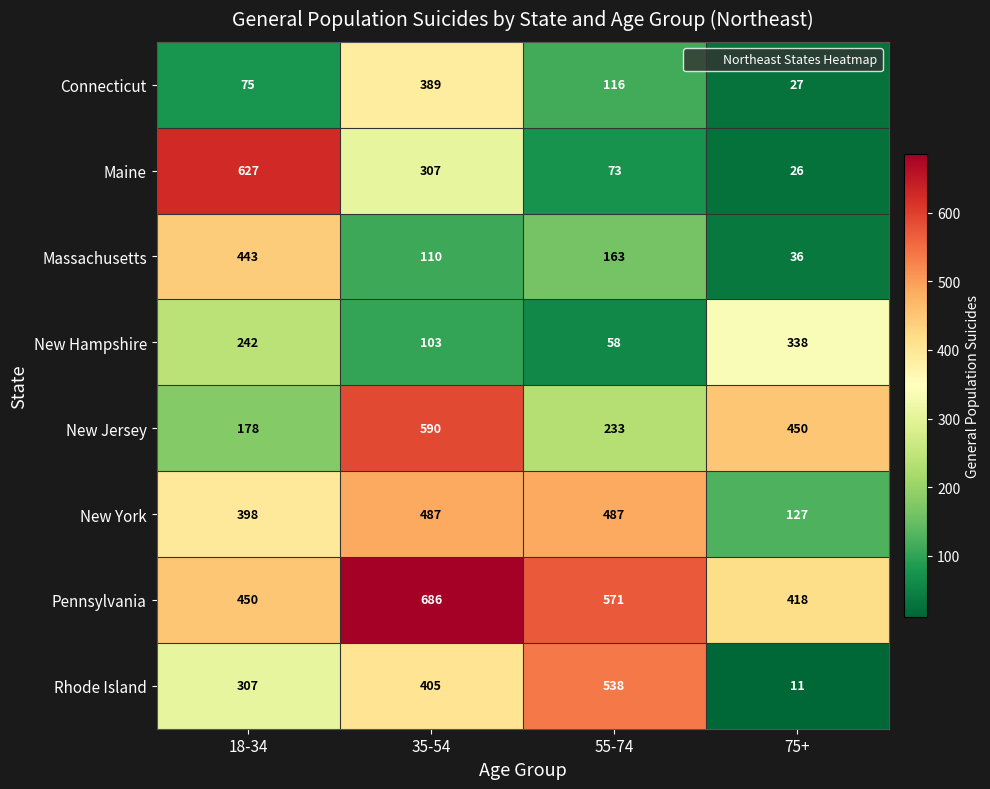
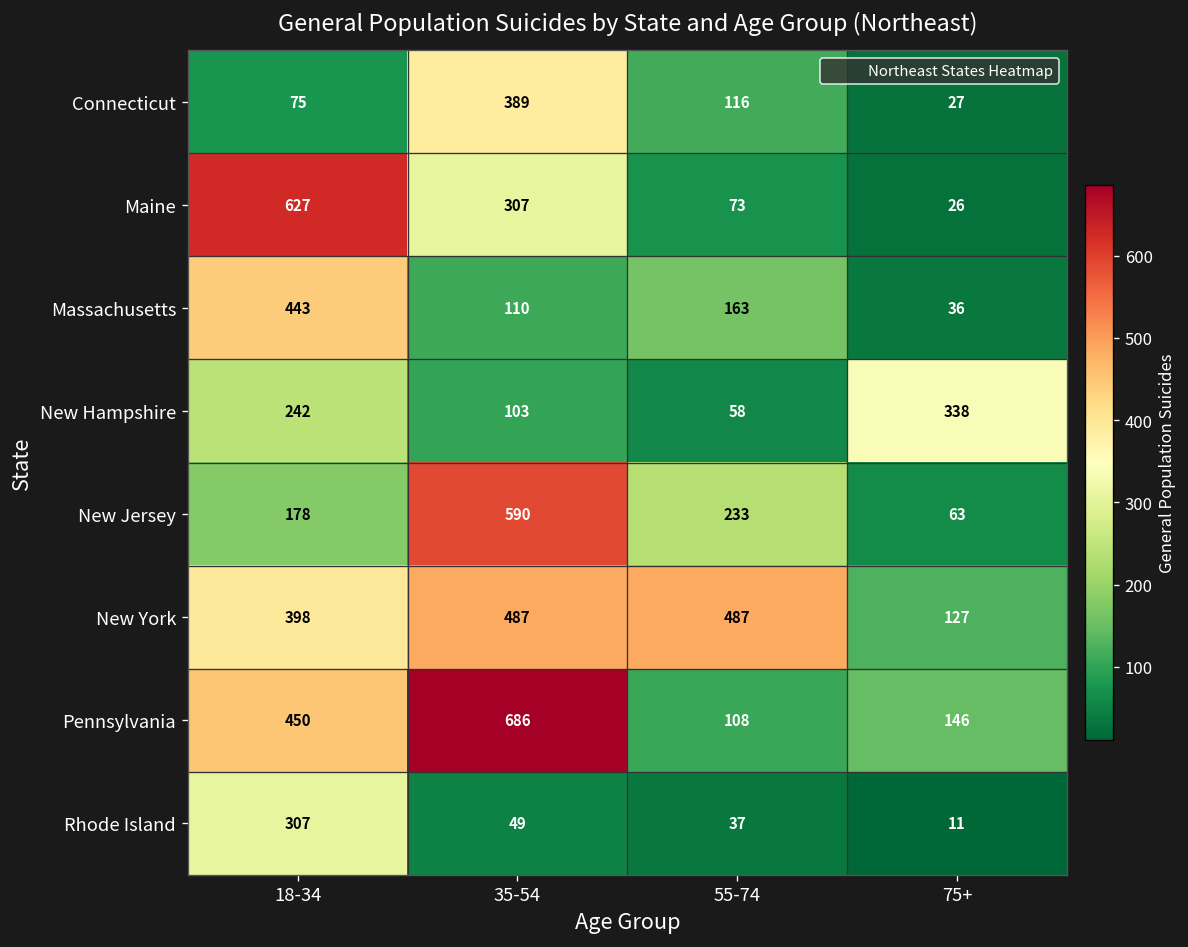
New Jersey, 75+: 450 -> 63
Pennsylvania, 55-74: 571 -> 108
Pennsylvania, 75+: 418 -> 146
Rhode Island, 35-54: 405 -> 49
Rhode Island, 55-74: 538 -> 37
